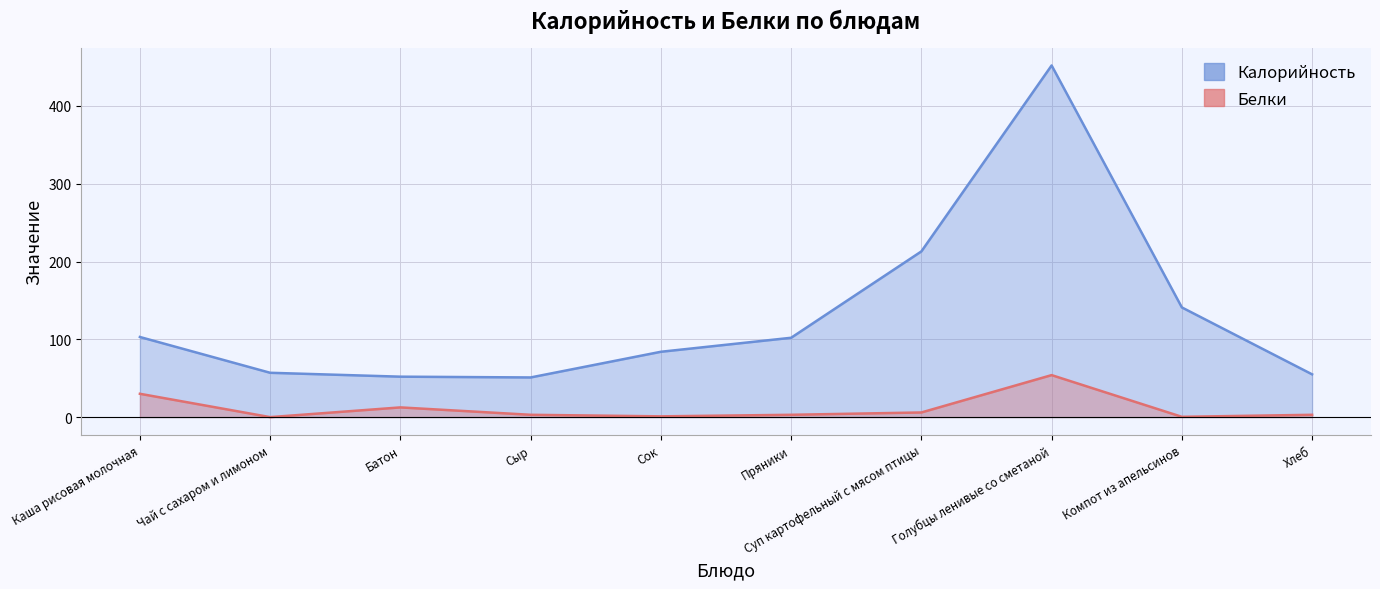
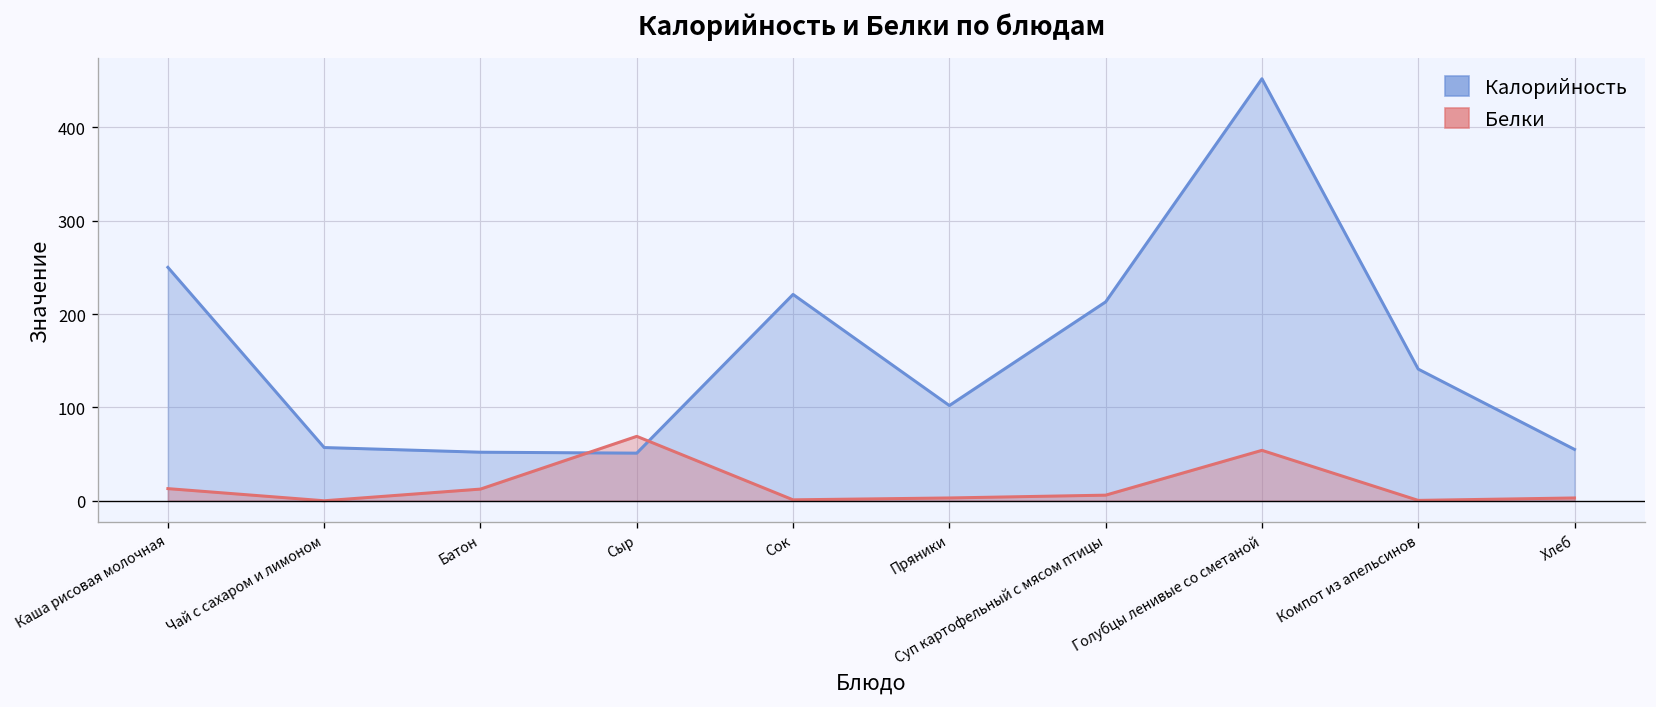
Калорийность, Каша рисовая молочная: 100 -> 250
Белки, Каша рисовая молочная: 30 -> 10
Белки, Сыр: 0 -> 70
Калорийность, Сок: 80 -> 220
